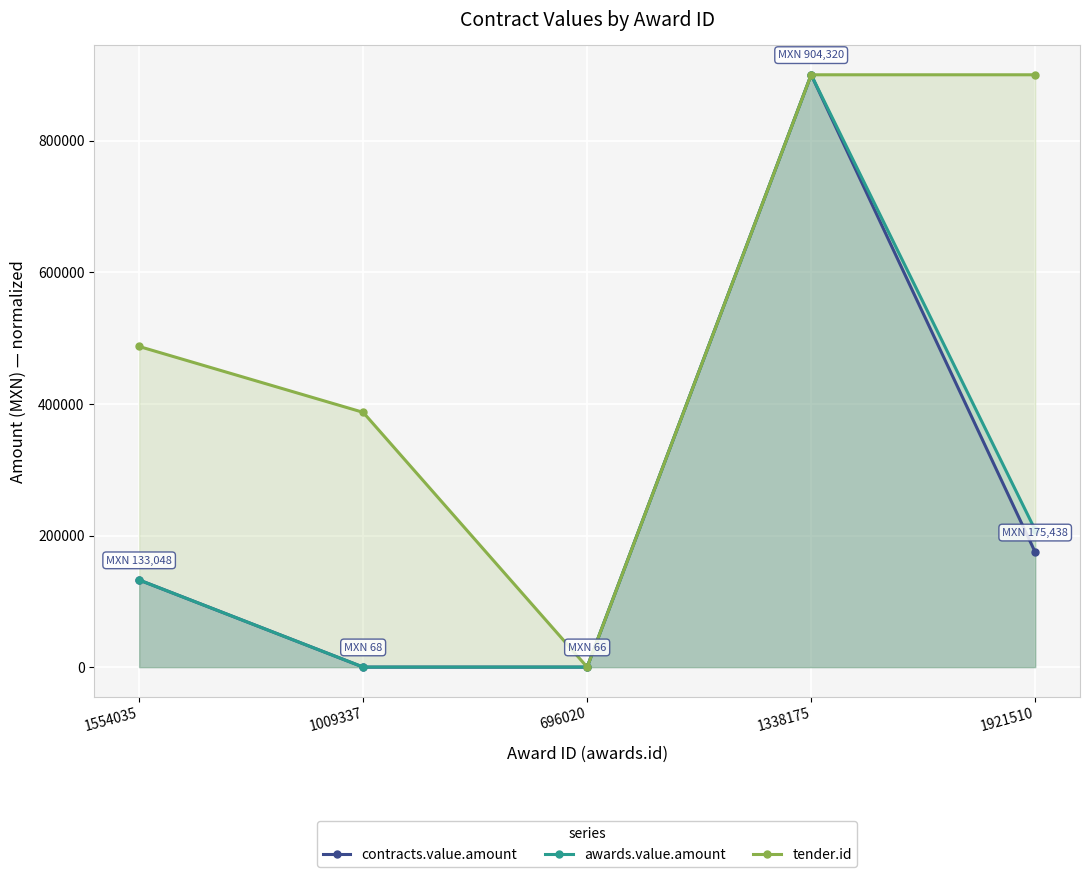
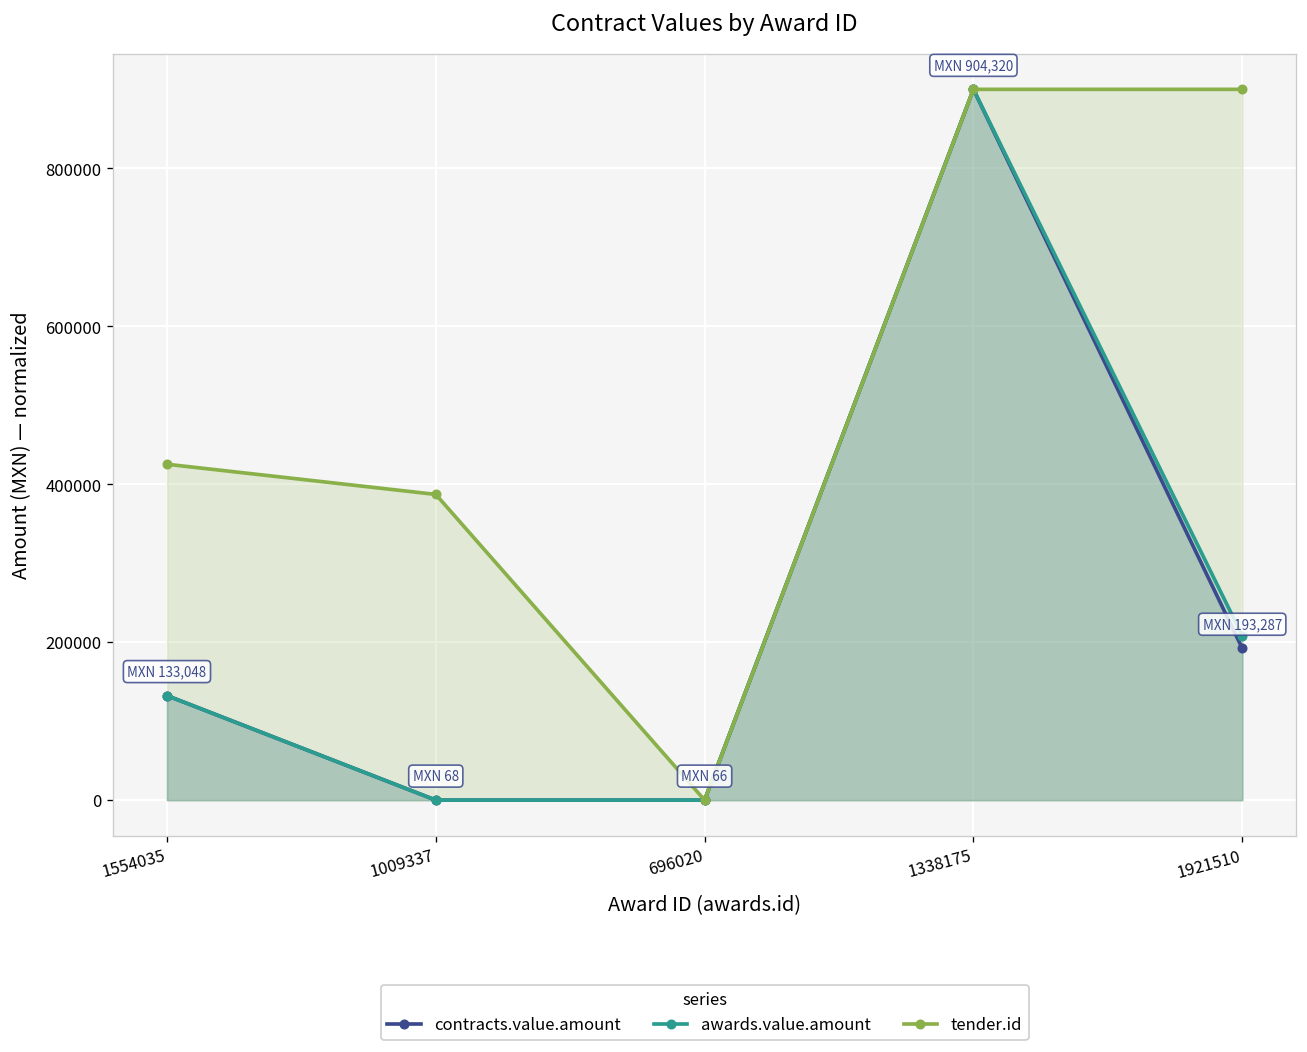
tender.id, 1554035: 490000 -> 430000
contracts.value.amount, 1921510: 175,438 -> 193,287
